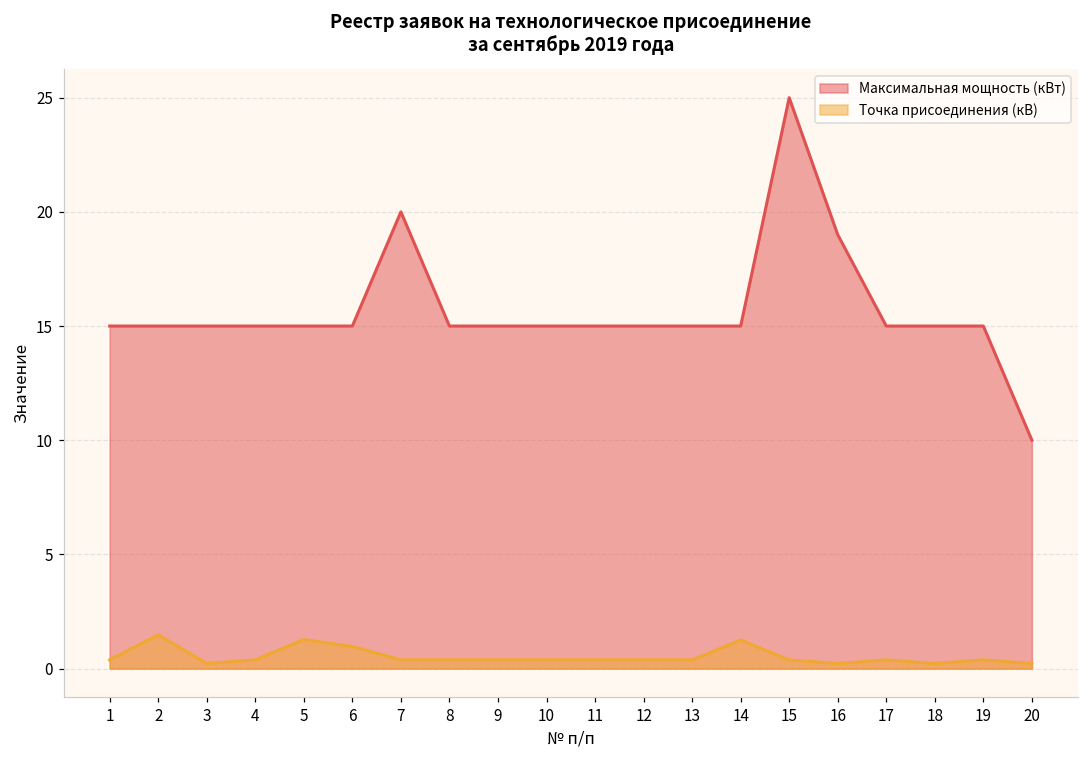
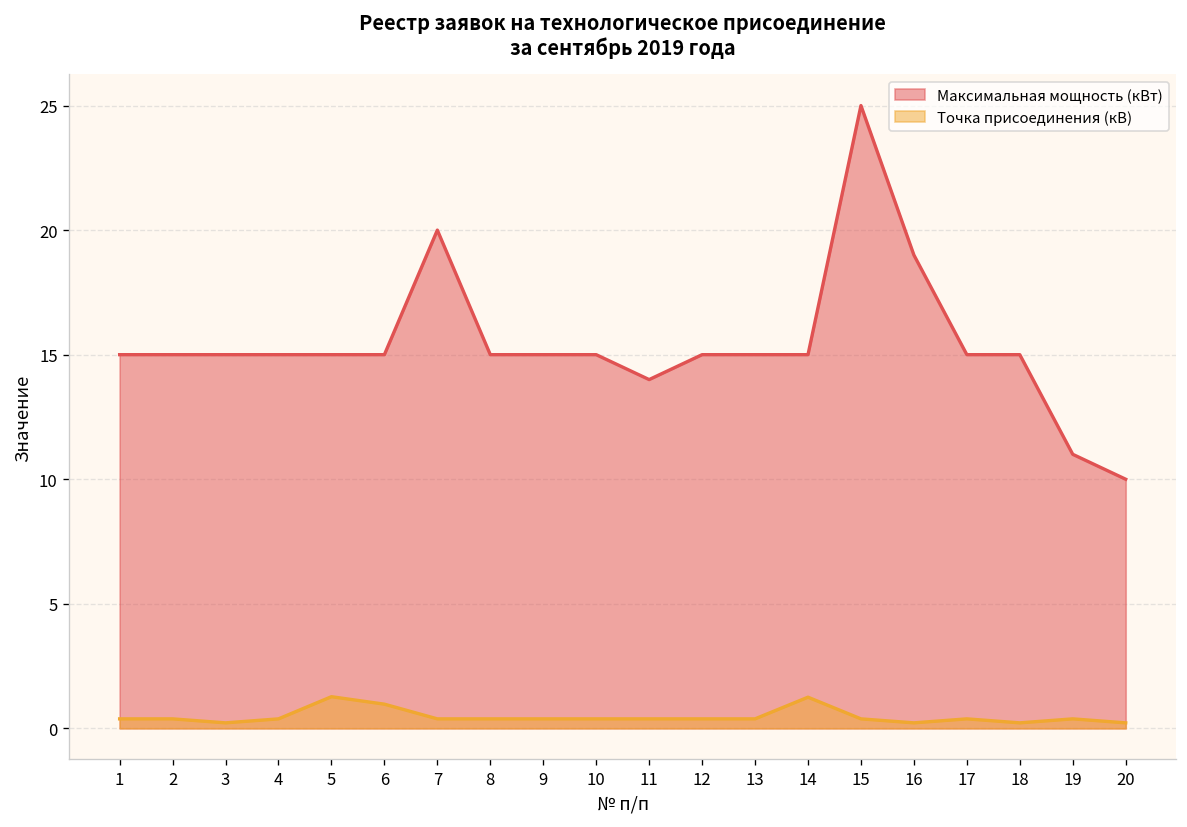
Точка присоединения (кВ), 2: 1.5 -> 0.4
Максимальная мощность (кВт), 11: 15 -> 14
Максимальная мощность (кВт), 19: 15 -> 11
